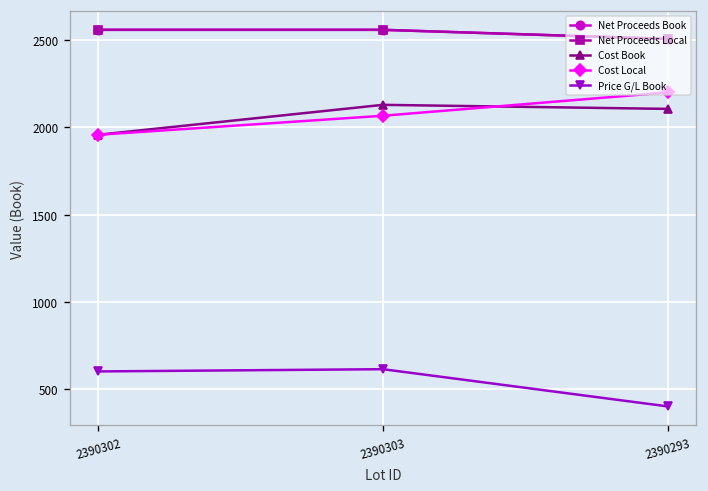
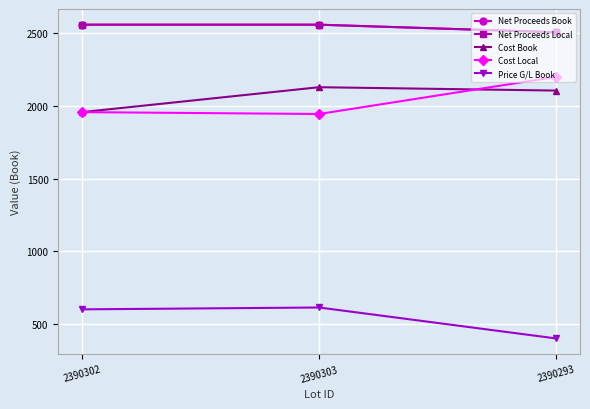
Cost Local, 2390303: 2070 -> 1940
